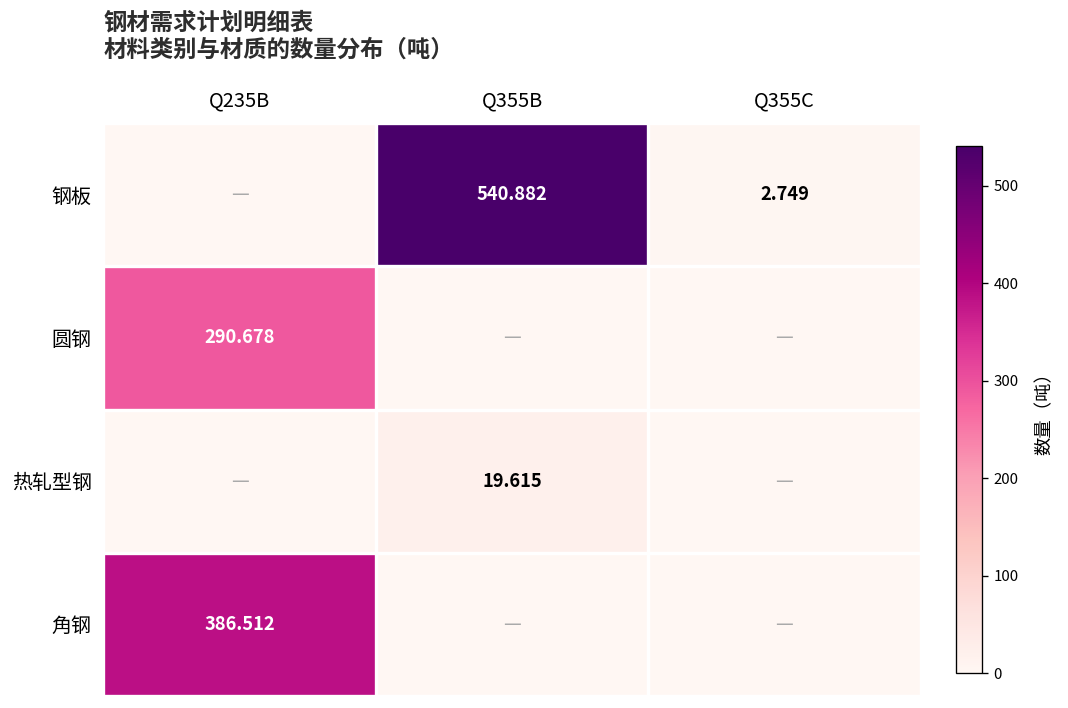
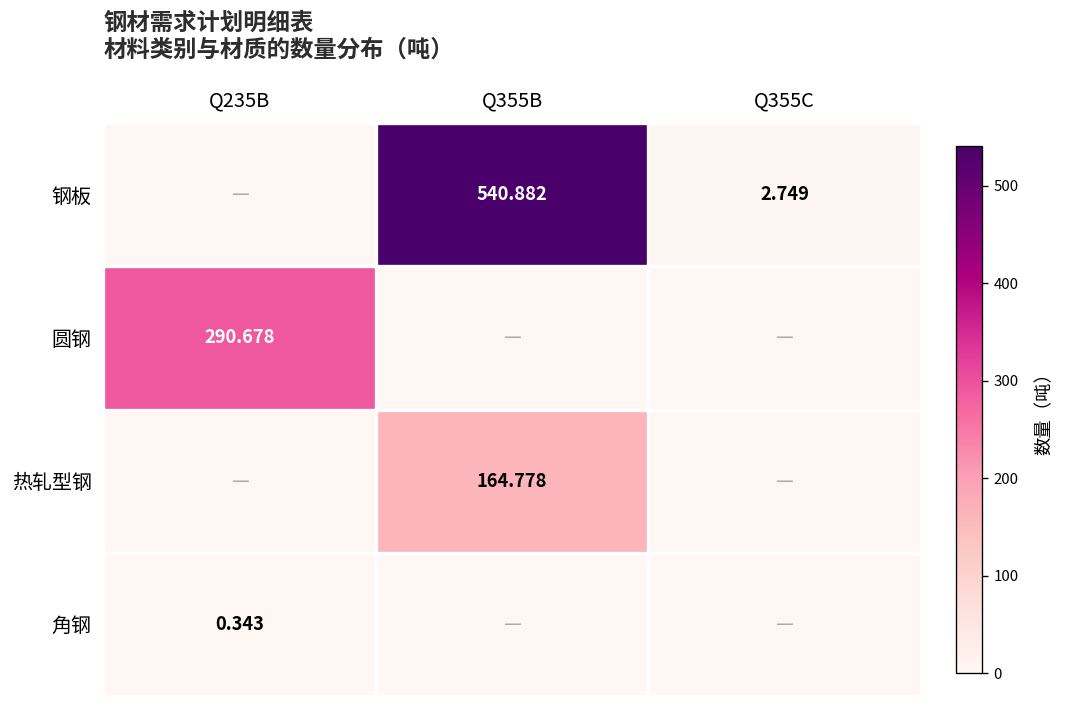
热轧型钢, Q355B: 19.615 -> 164.778
角钢, Q235B: 386.512 -> 0.343
